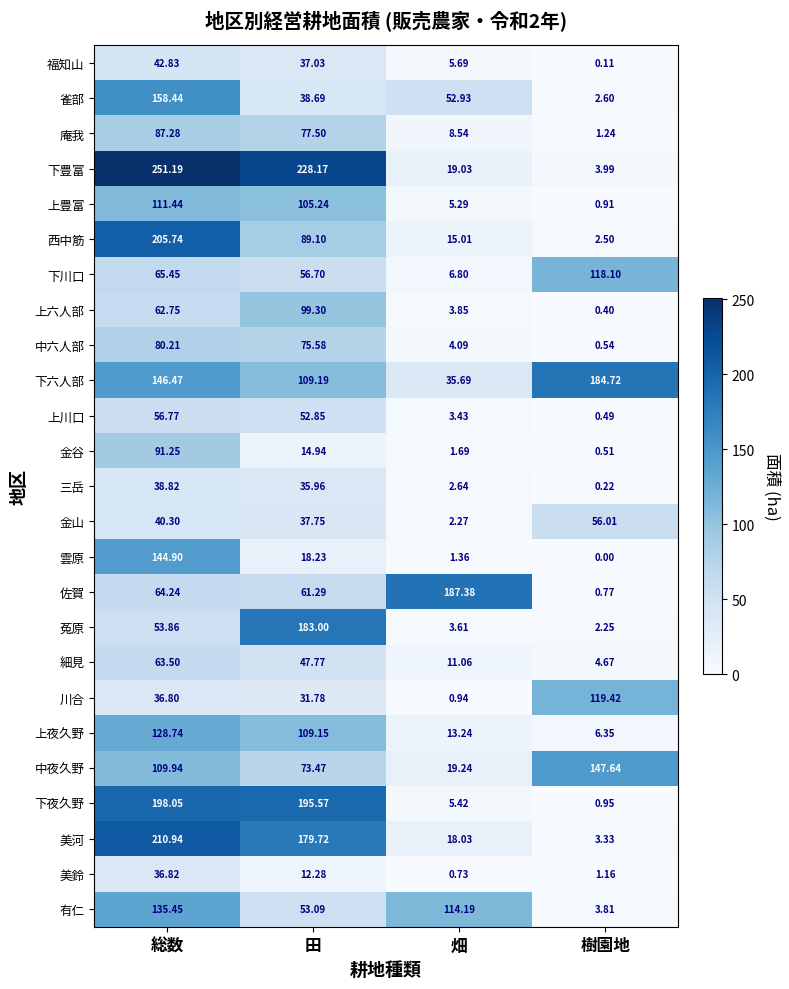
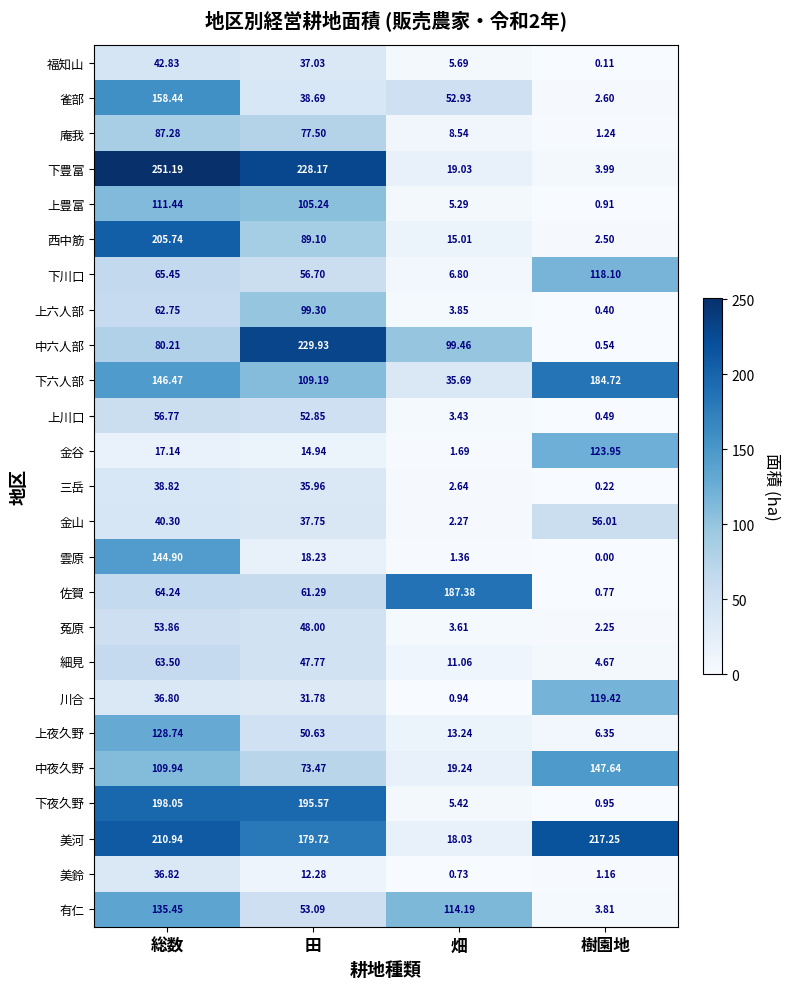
中六人部, 田: 75.58 -> 229.93
中六人部, 畑: 4.09 -> 99.46
金谷, 総数: 91.25 -> 17.14
金谷, 樹園地: 0.51 -> 123.95
菟原, 田: 183.00 -> 48.00
上夜久野, 田: 109.15 -> 50.63
美河, 樹園地: 3.33 -> 217.25
